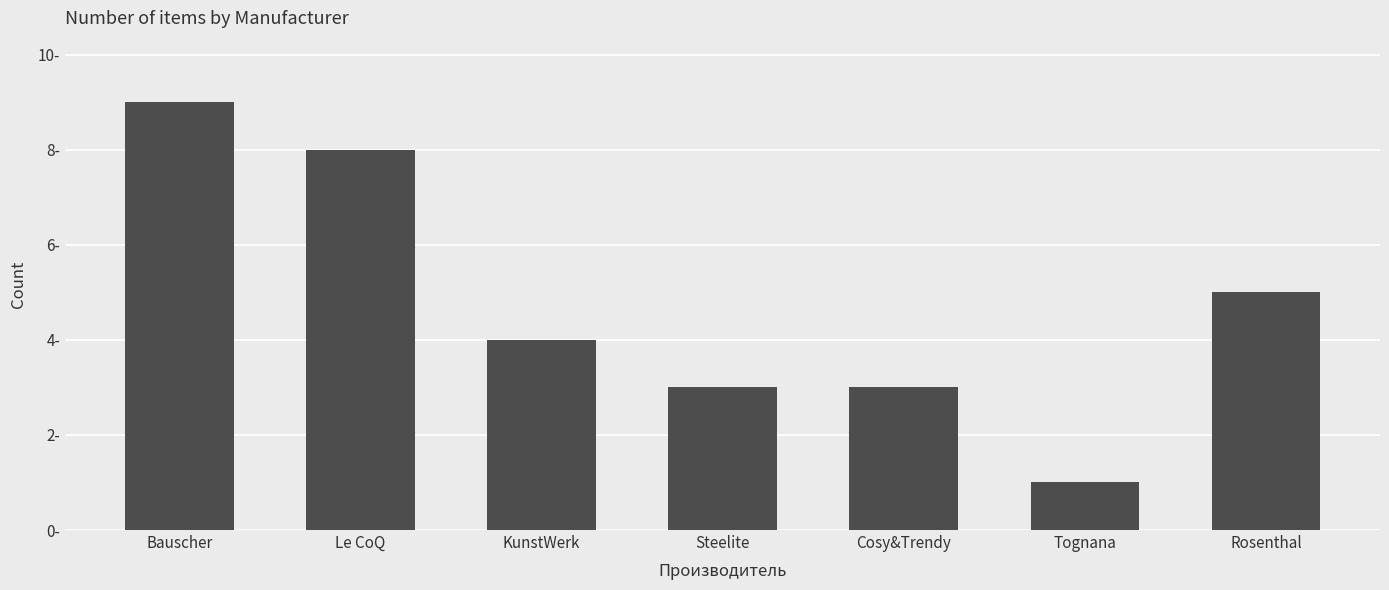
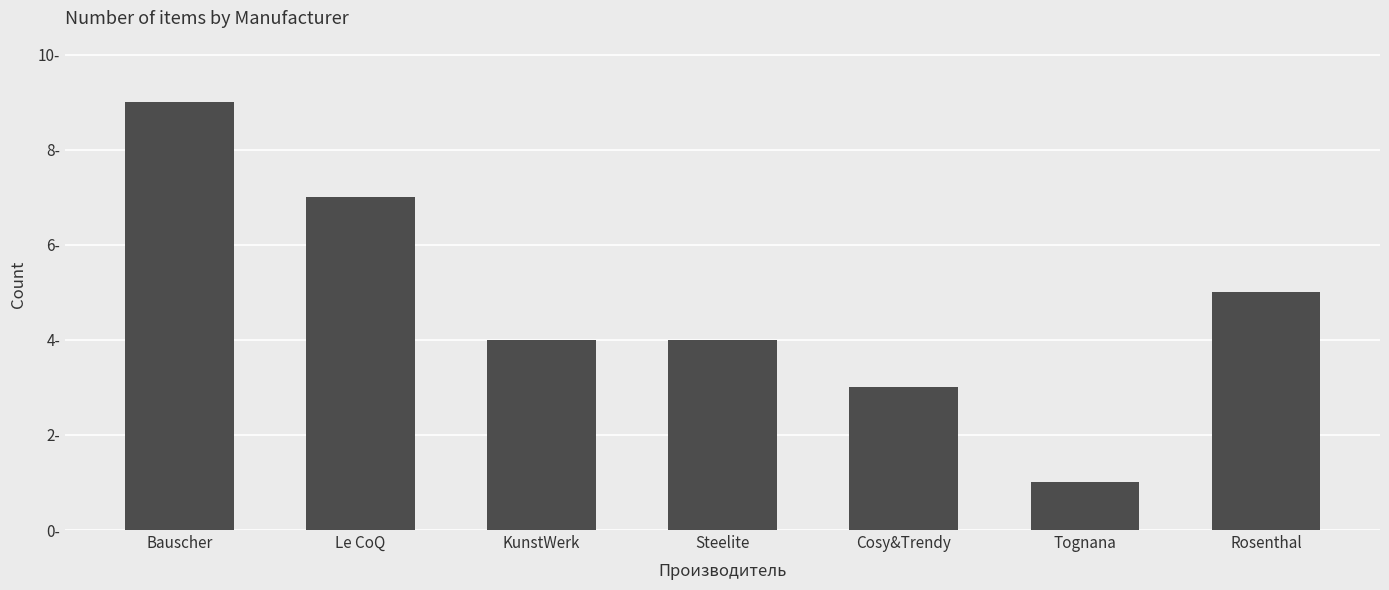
Le CoQ: 8- -> 7-
Steelite: 3- -> 4-
